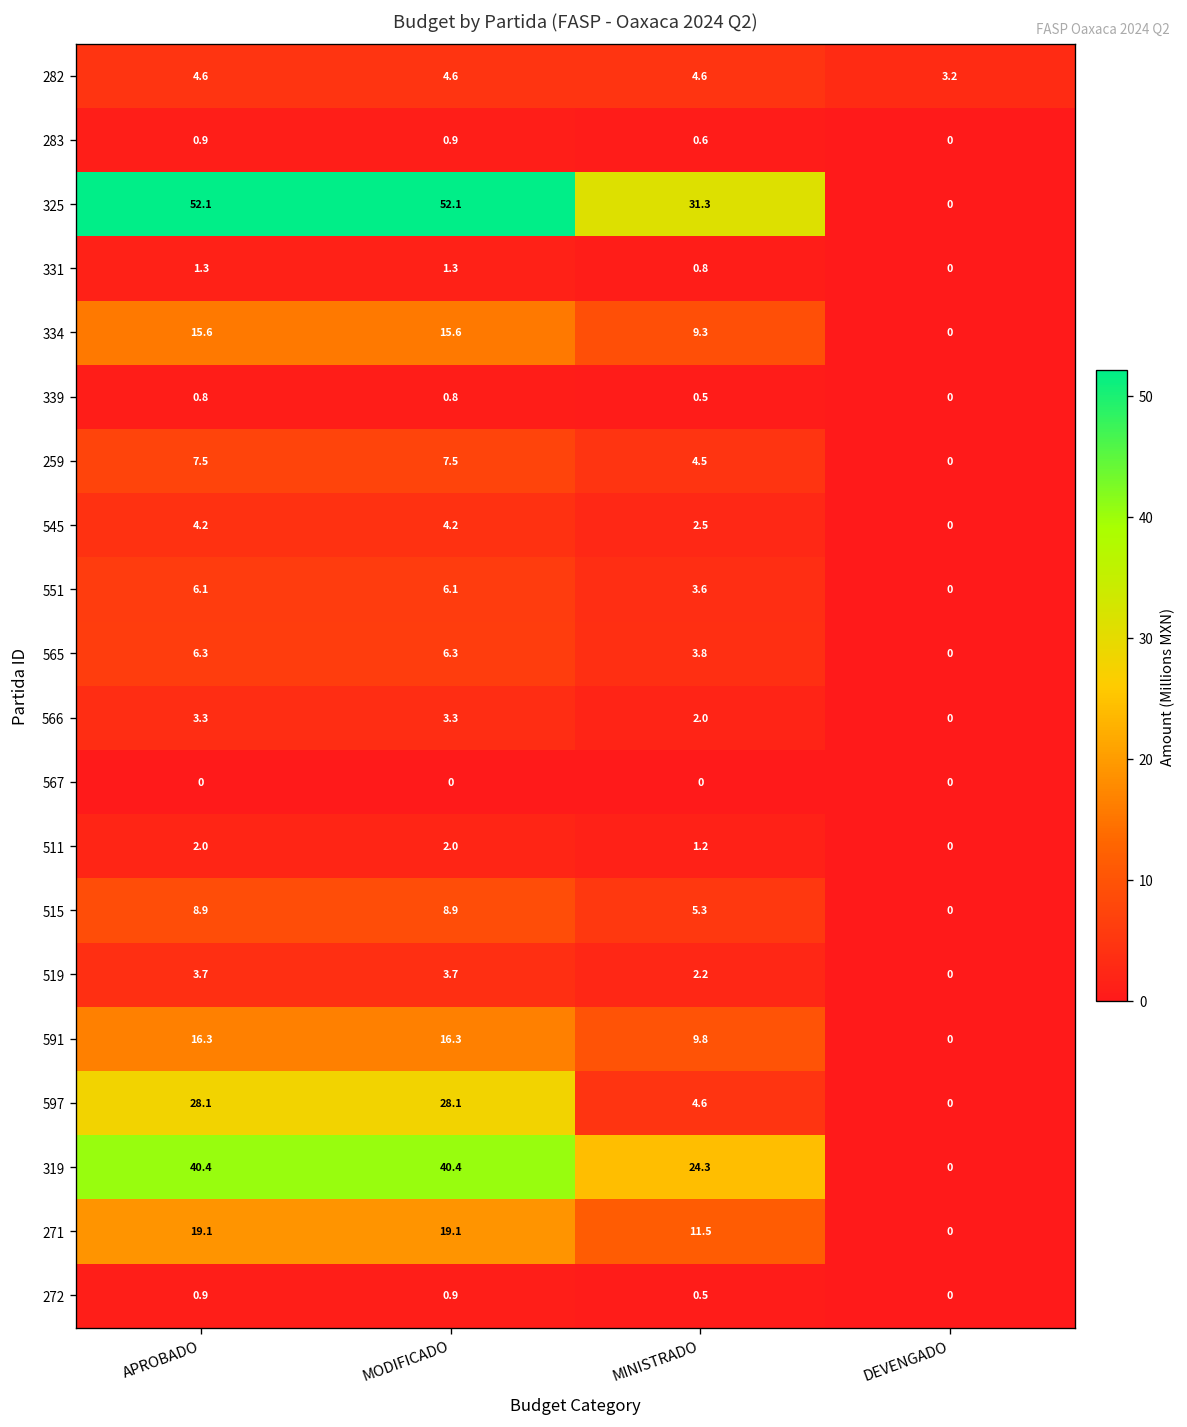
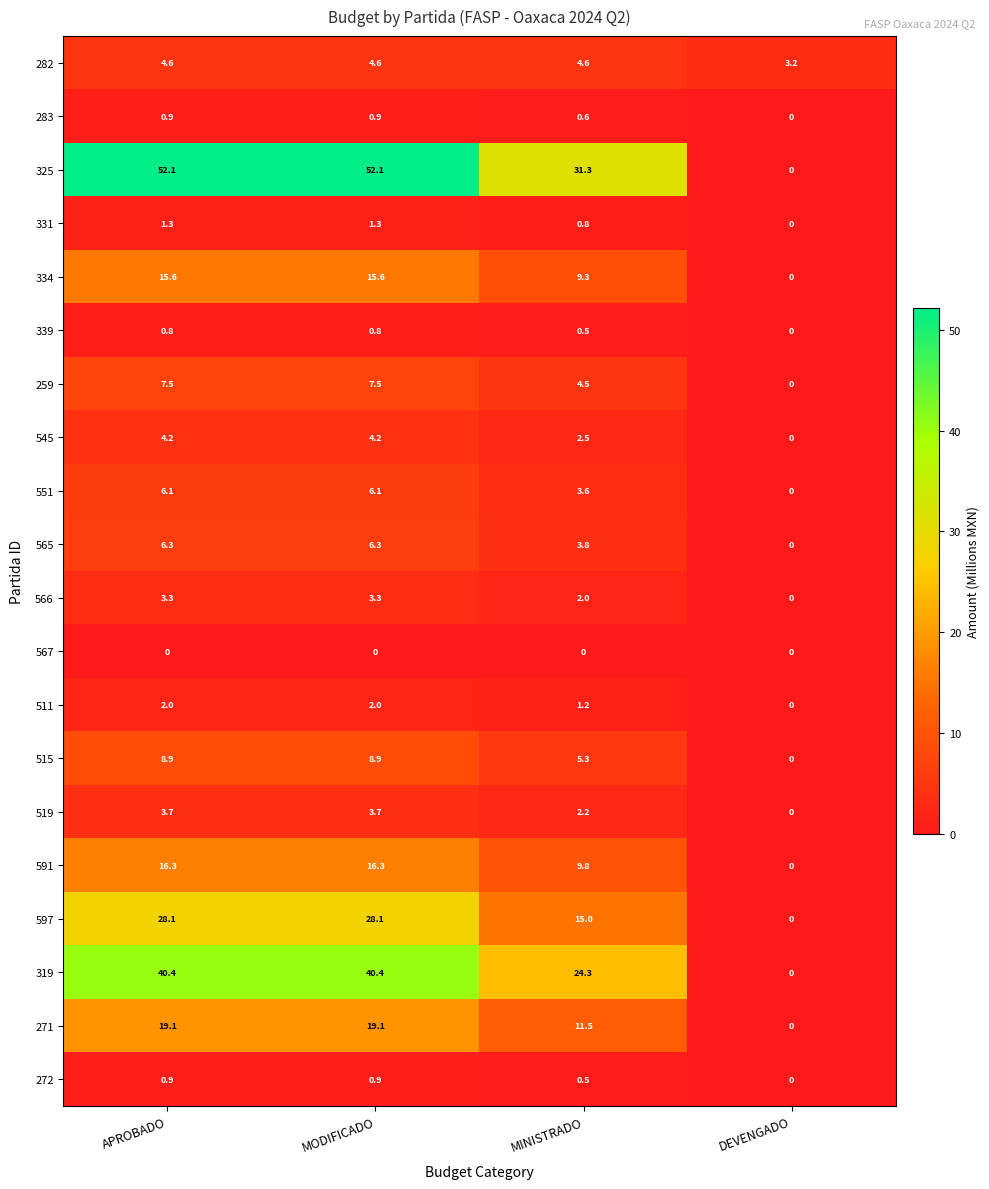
597, MINISTRADO: 4.6 -> 15.0
